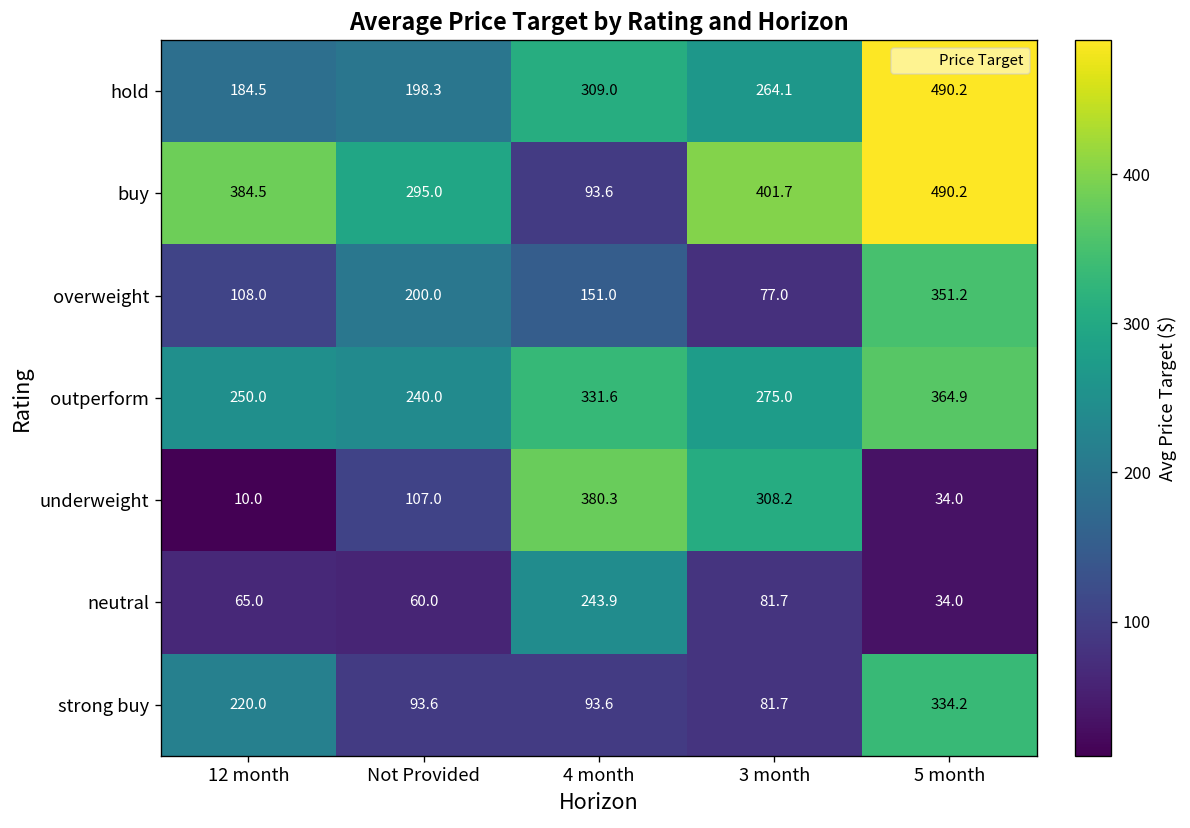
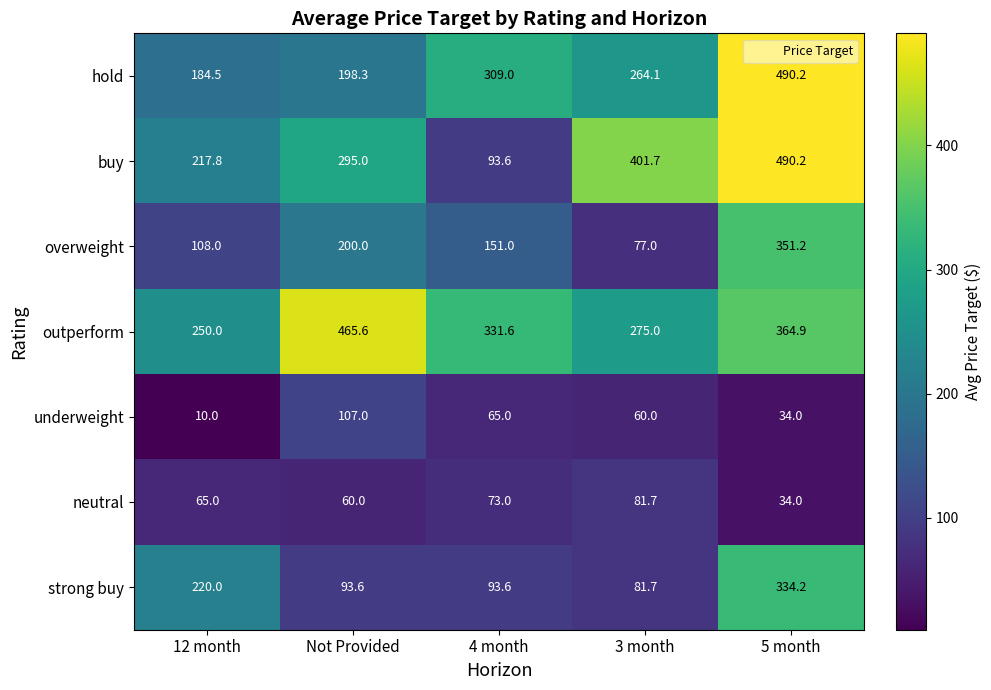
buy, 12 month: 384.5 -> 217.8
outperform, Not Provided: 240.0 -> 465.6
underweight, 4 month: 380.3 -> 65.0
underweight, 3 month: 308.2 -> 60.0
neutral, 4 month: 243.9 -> 73.0
